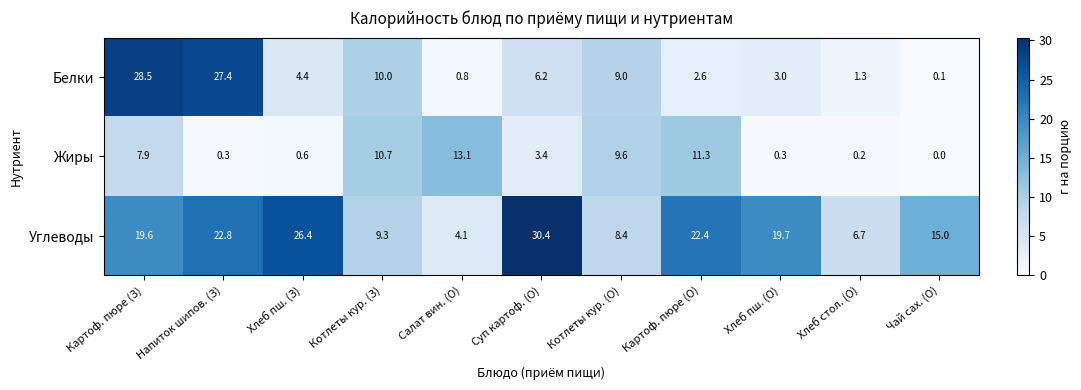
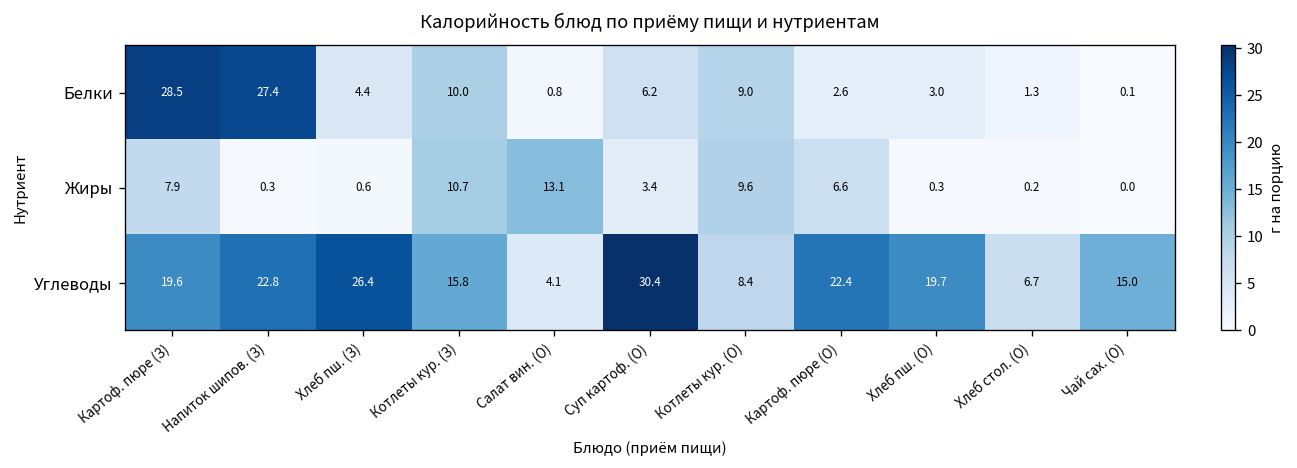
Жиры, Картоф. пюре (О): 11.3 -> 6.6
Углеводы, Котлеты кур. (З): 9.3 -> 15.8
